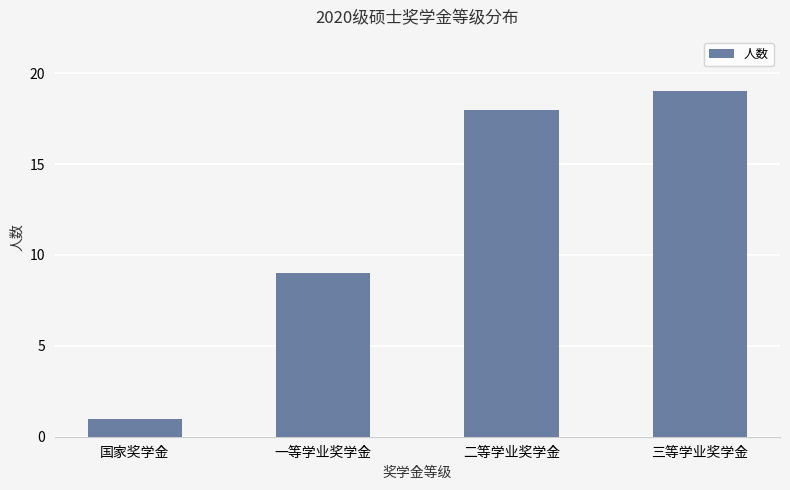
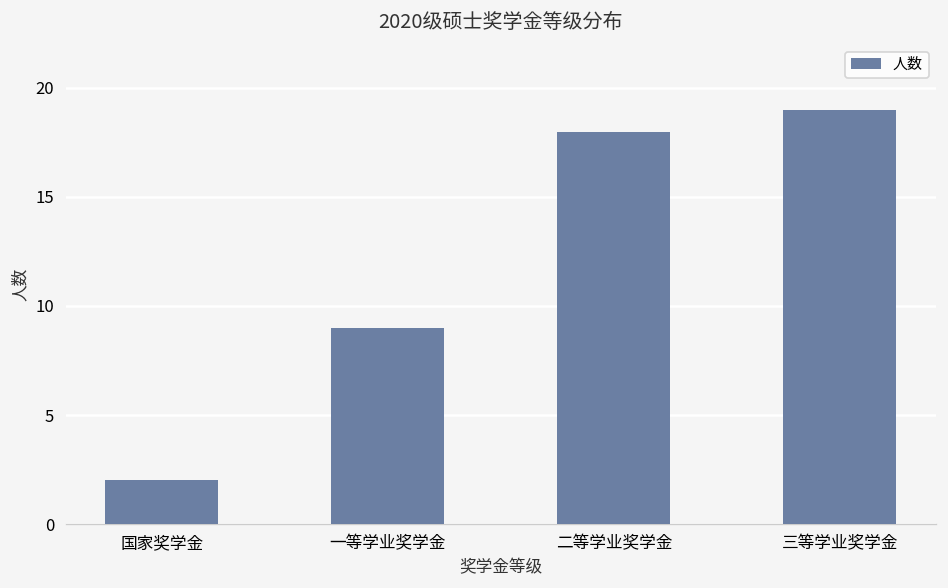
国家奖学金: 1 -> 2
